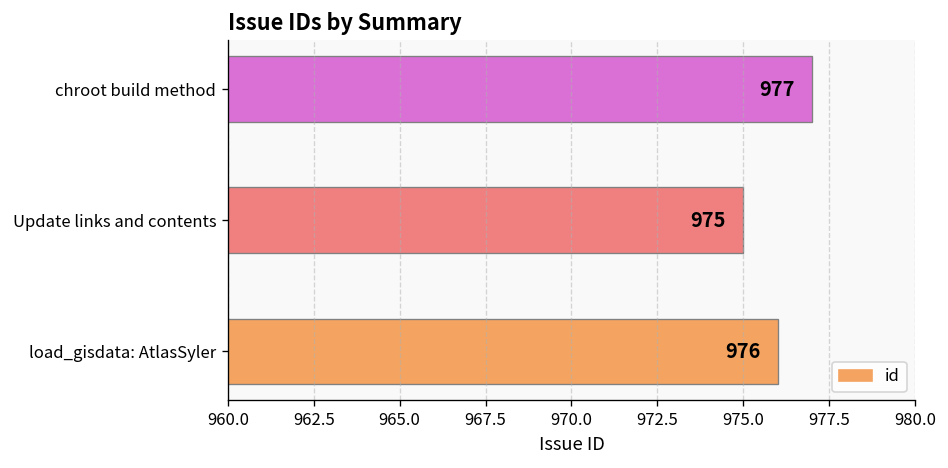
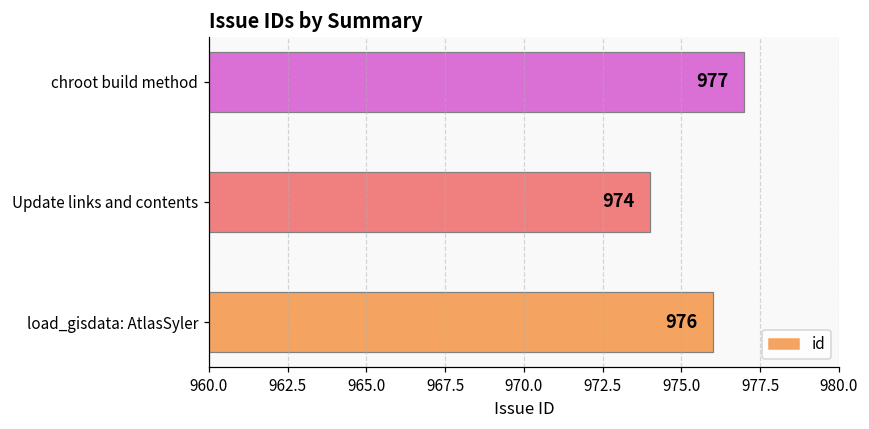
Update links and contents: 975 -> 974
